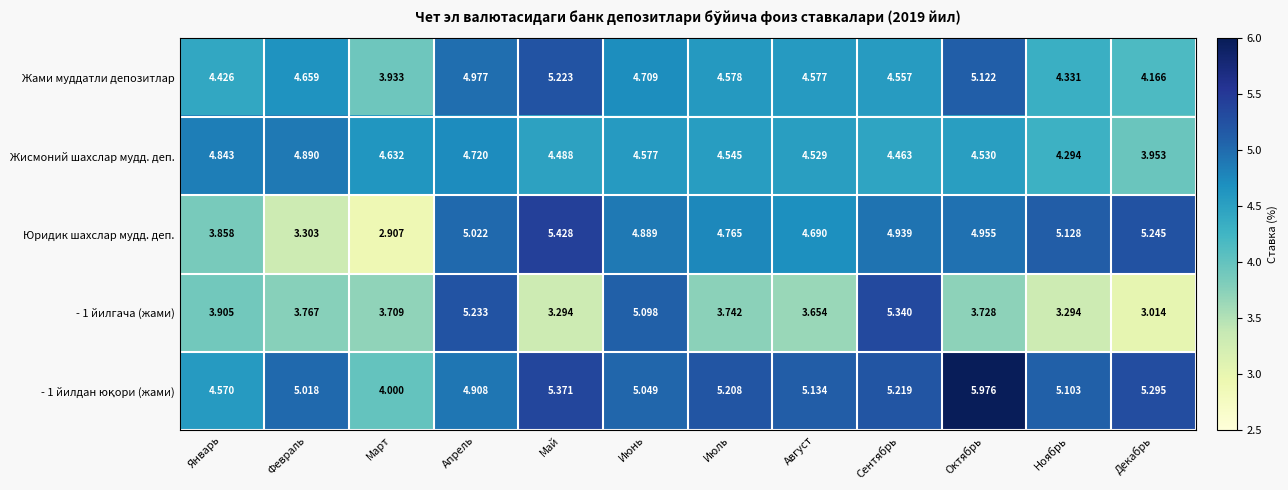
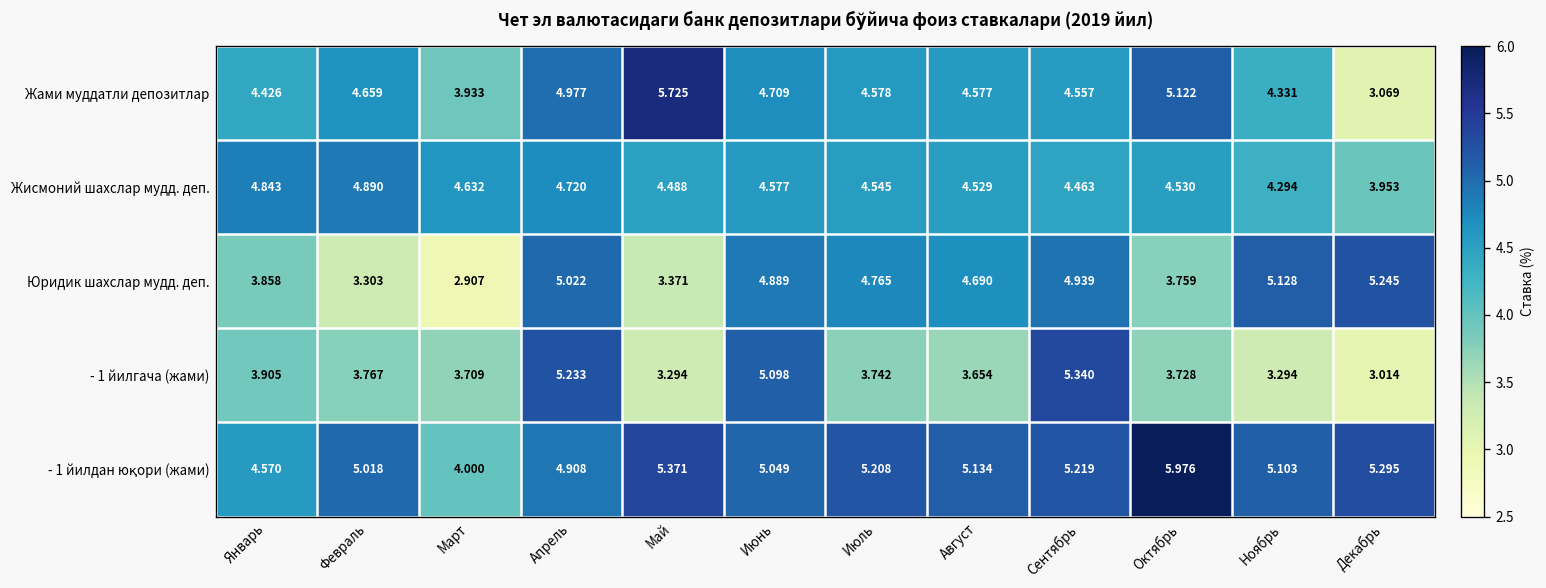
Жами муддатли депозитлар, Май: 5.223 -> 5.725
Жами муддатли депозитлар, Декабрь: 4.166 -> 3.069
Юридик шахслар мудд. деп., Май: 5.428 -> 3.371
Юридик шахслар мудд. деп., Октябрь: 4.955 -> 3.759
